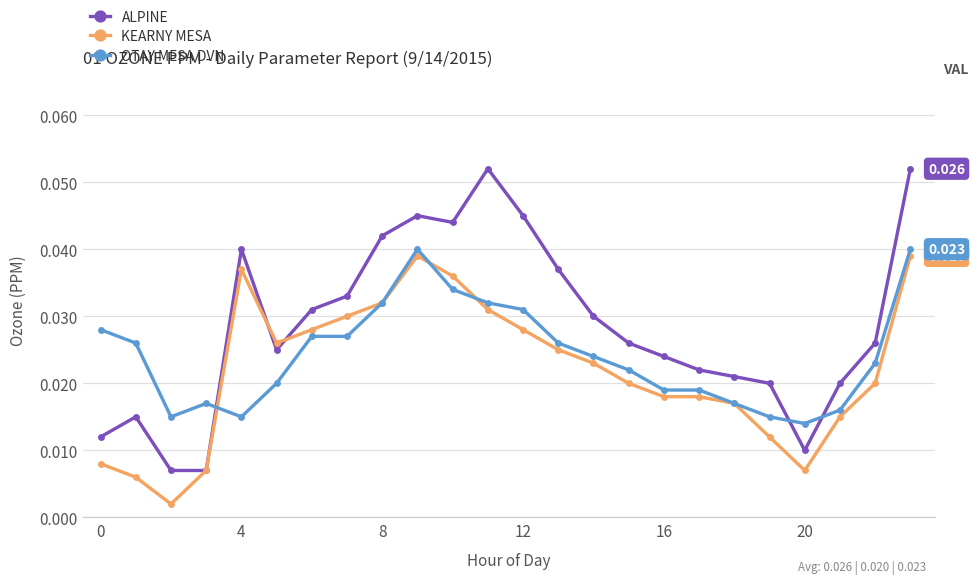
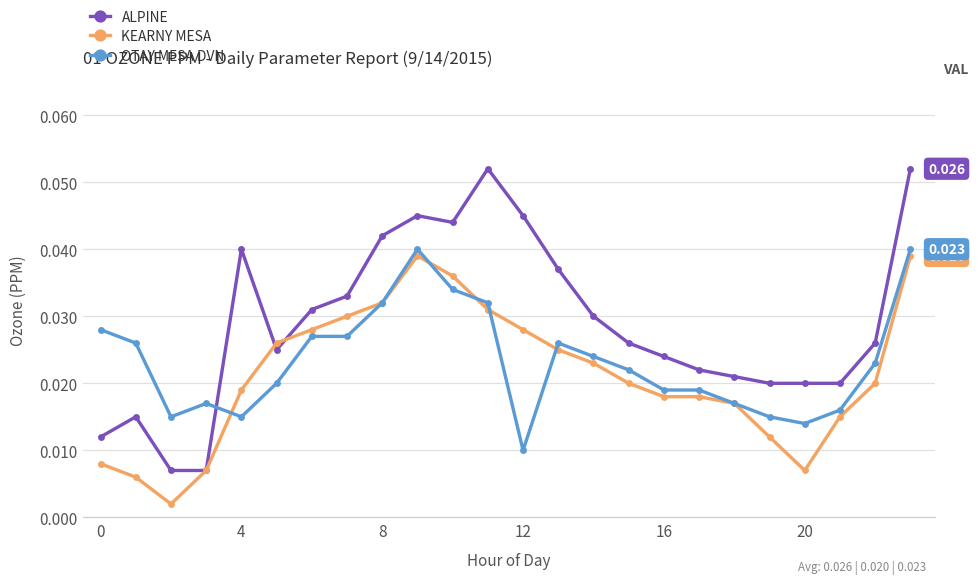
KEARNY MESA, 4: 0.037 -> 0.019
OTAY MESA DVN, 12: 0.031 -> 0.010
ALPINE, 20: 0.01 -> 0.02
